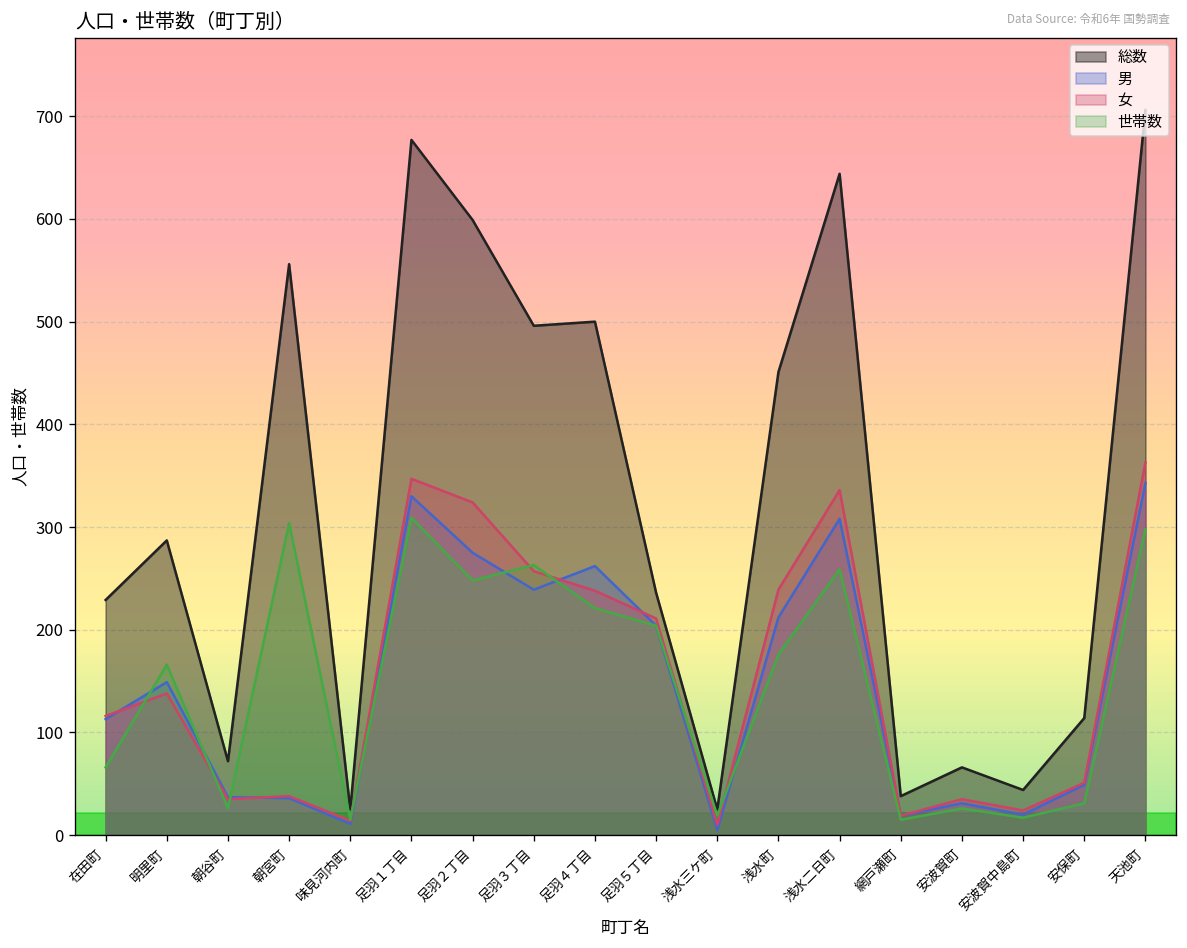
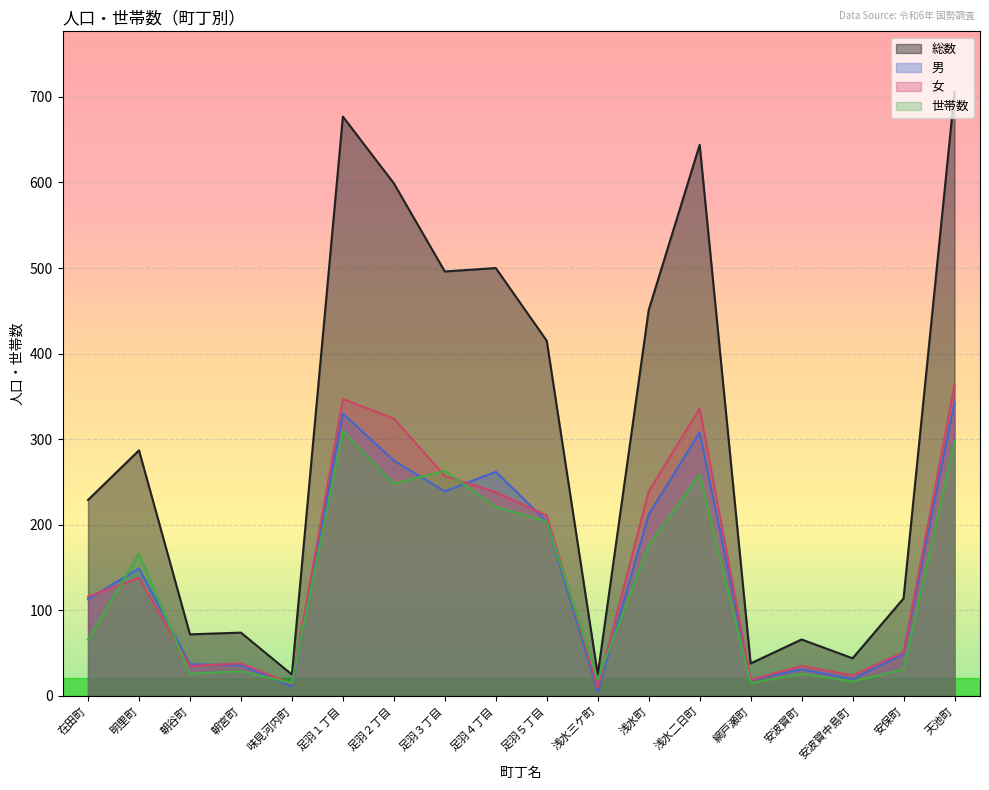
総数, 朝宮町: 560 -> 70
世帯数, 朝宮町: 300 -> 30
総数, 足羽５丁目: 240 -> 420
